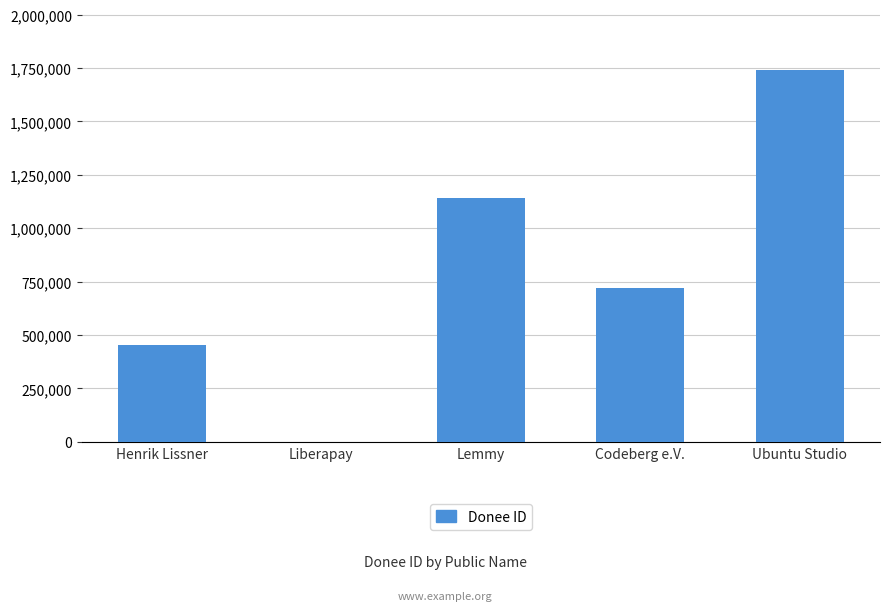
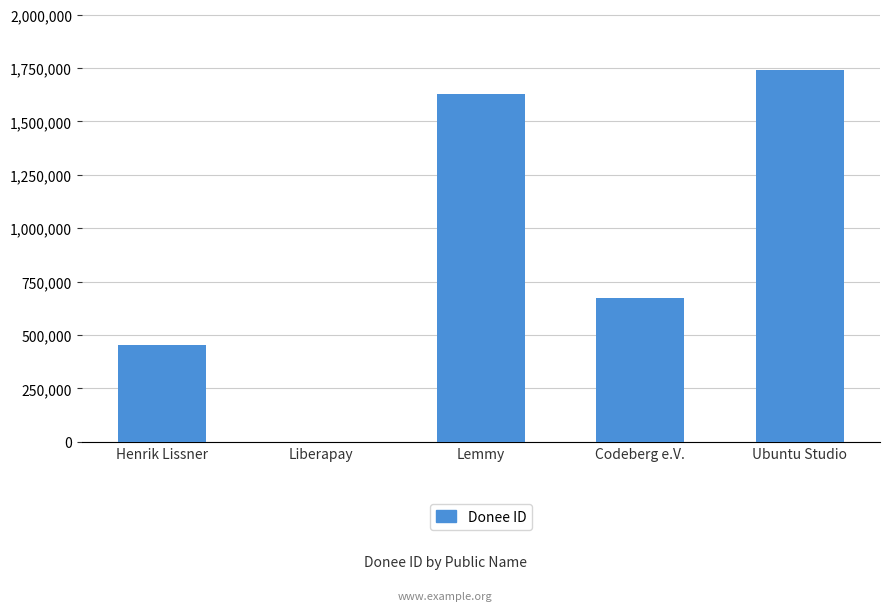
Lemmy: 1,140,000 -> 1,630,000
Codeberg e.V.: 720,000 -> 670,000
